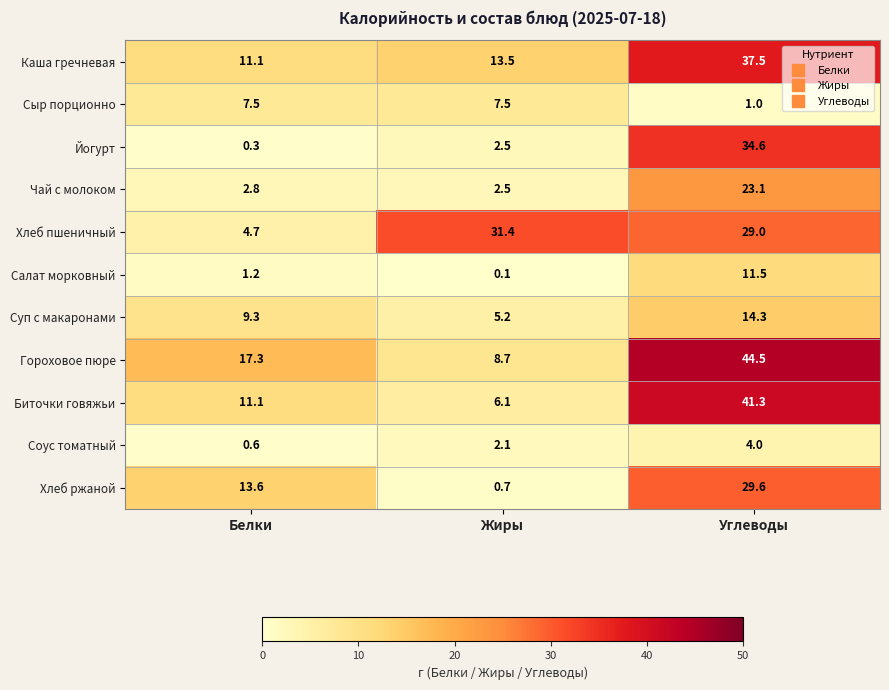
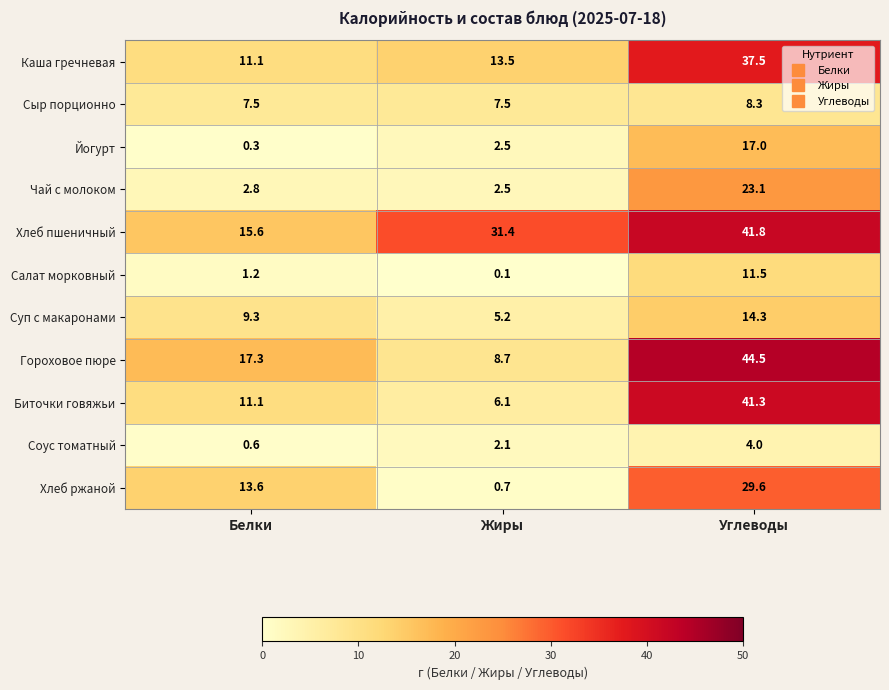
Сыр порционно, Углеводы: 1.0 -> 8.3
Йогурт, Углеводы: 34.6 -> 17.0
Хлеб пшеничный, Белки: 4.7 -> 15.6
Хлеб пшеничный, Углеводы: 29.0 -> 41.8
